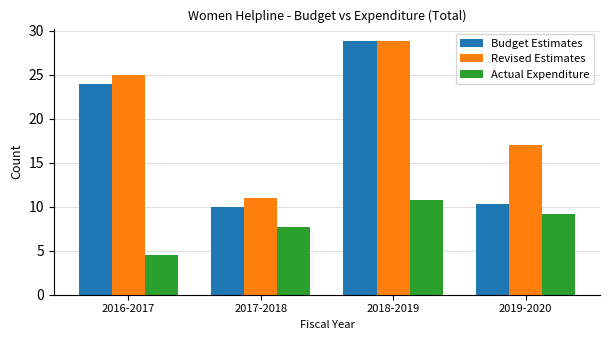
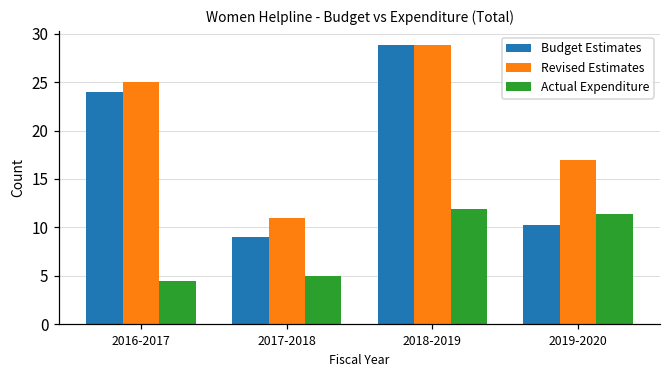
Budget Estimates, 2017-2018: 10 -> 9
Actual Expenditure, 2017-2018: 8 -> 5
Actual Expenditure, 2018-2019: 11 -> 12
Actual Expenditure, 2019-2020: 9 -> 11
